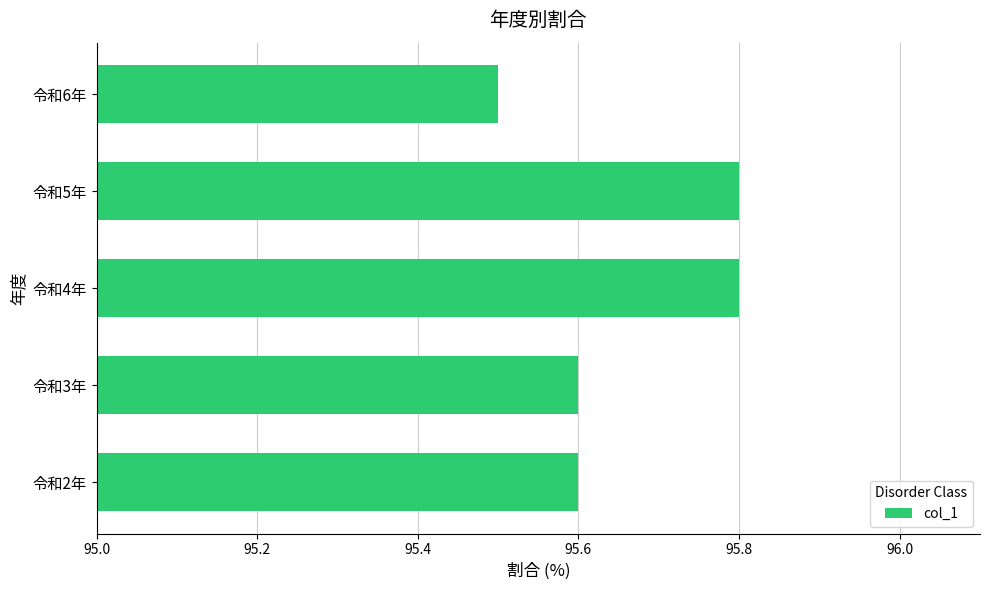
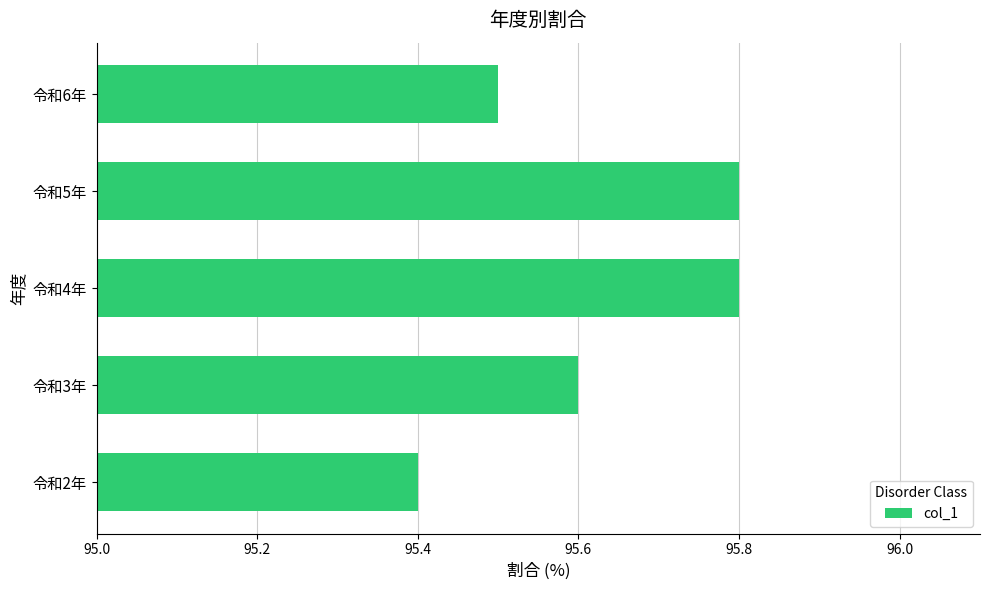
令和2年: 95.6 -> 95.4
